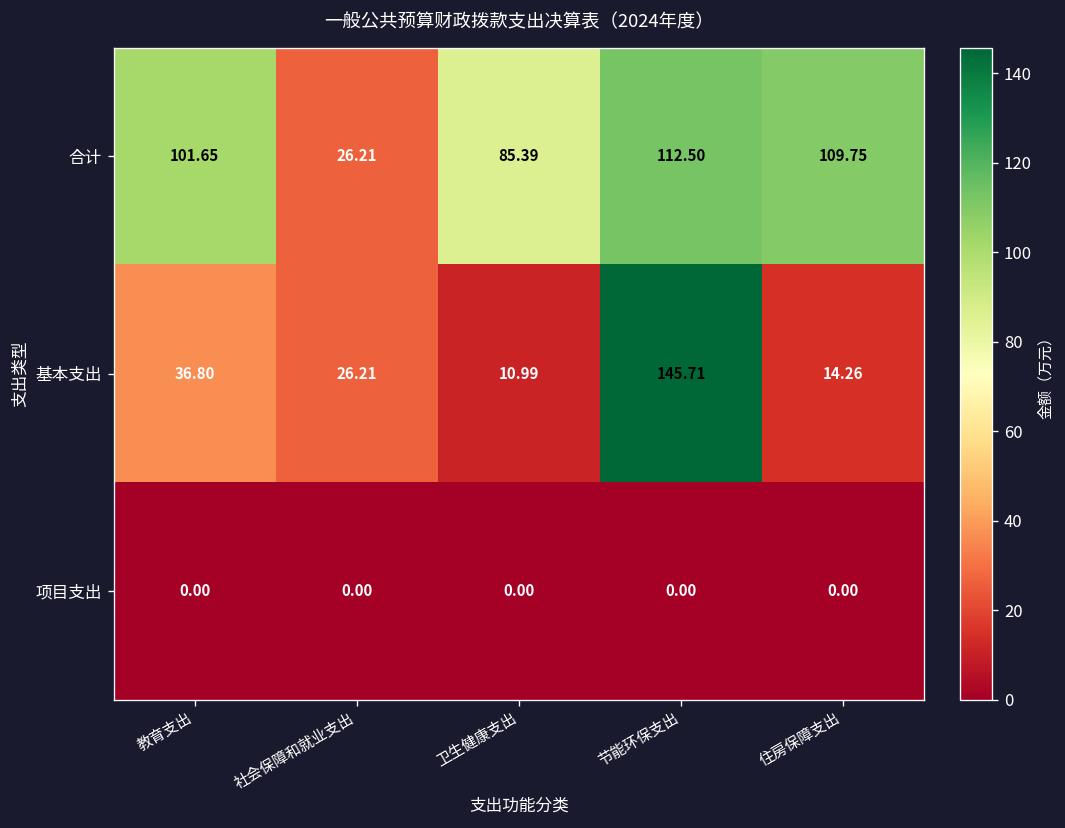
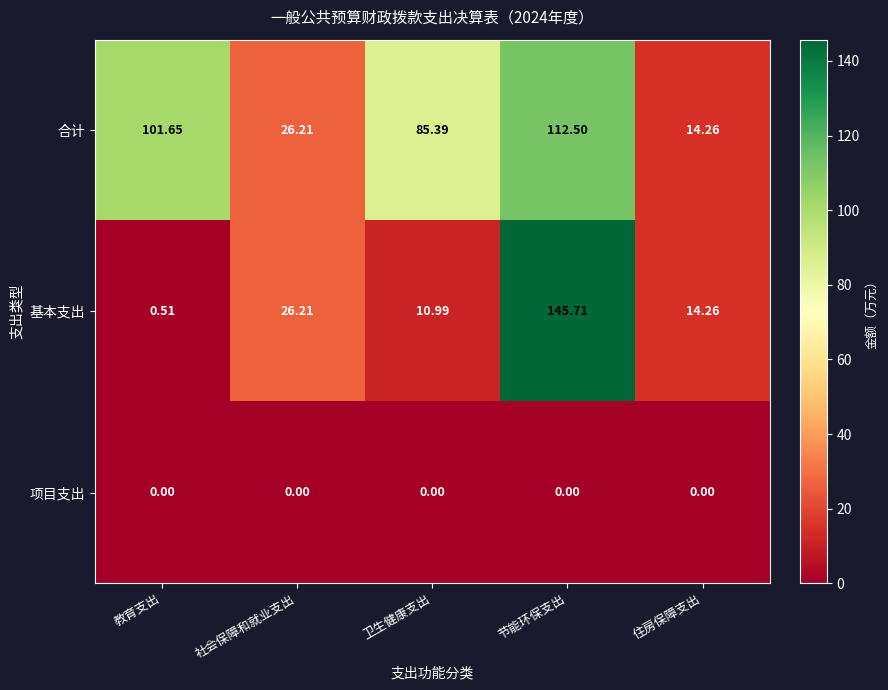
合计, 住房保障支出: 109.75 -> 14.26
基本支出, 教育支出: 36.80 -> 0.51
